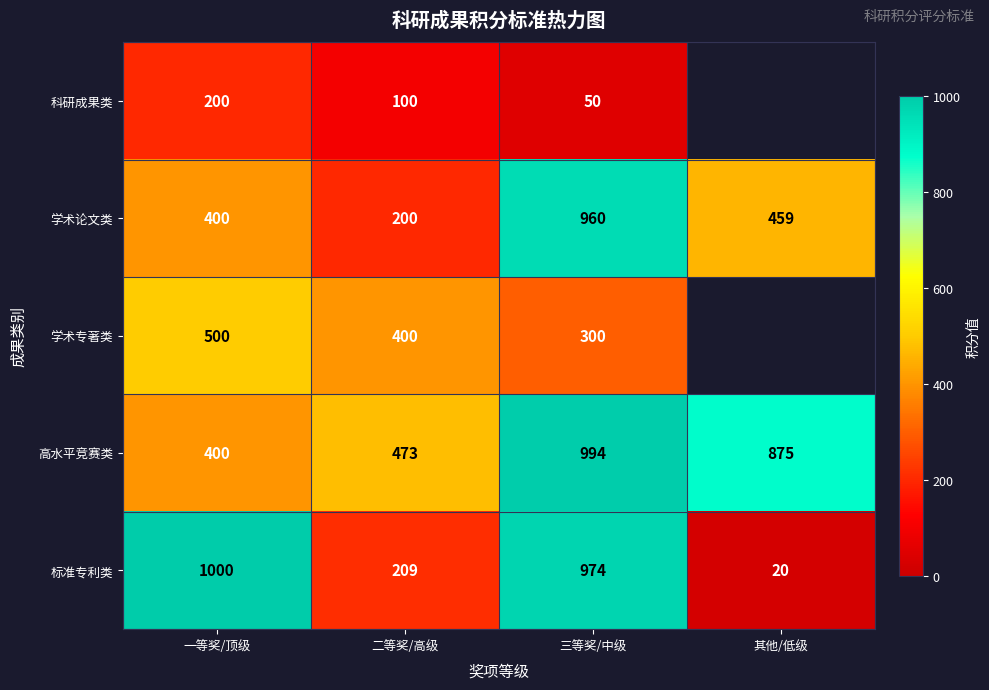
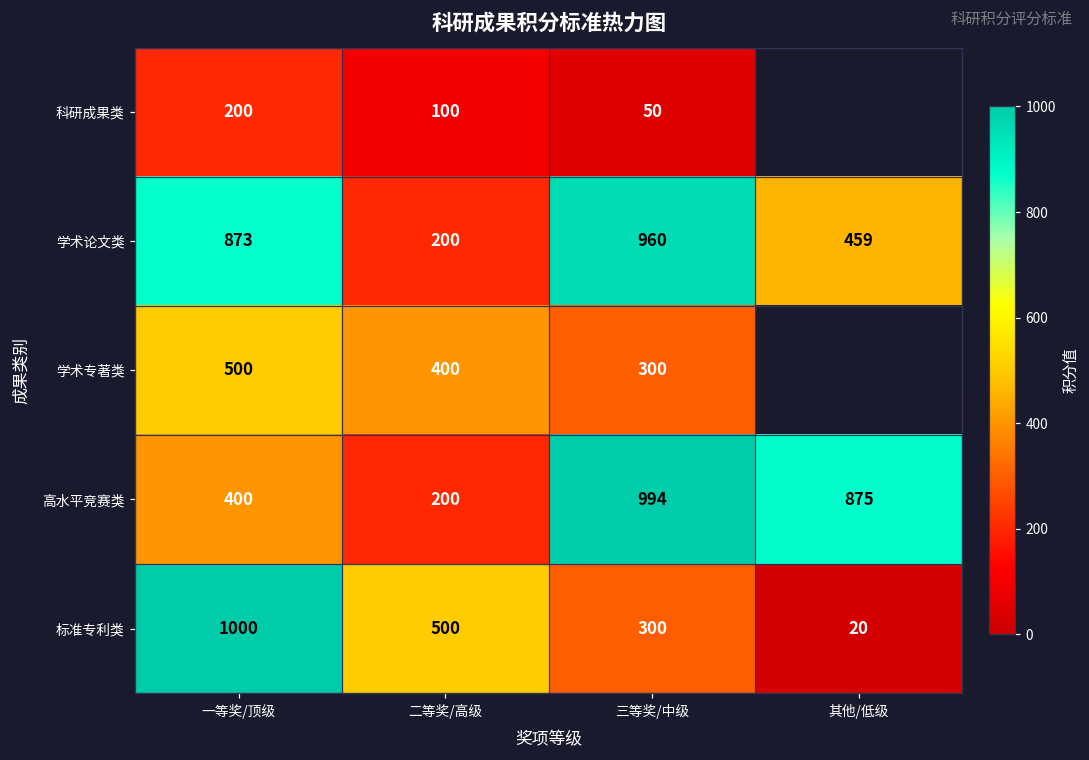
学术论文类, 一等奖/顶级: 400 -> 873
高水平竞赛类, 二等奖/高级: 473 -> 200
标准专利类, 二等奖/高级: 209 -> 500
标准专利类, 三等奖/中级: 974 -> 300
